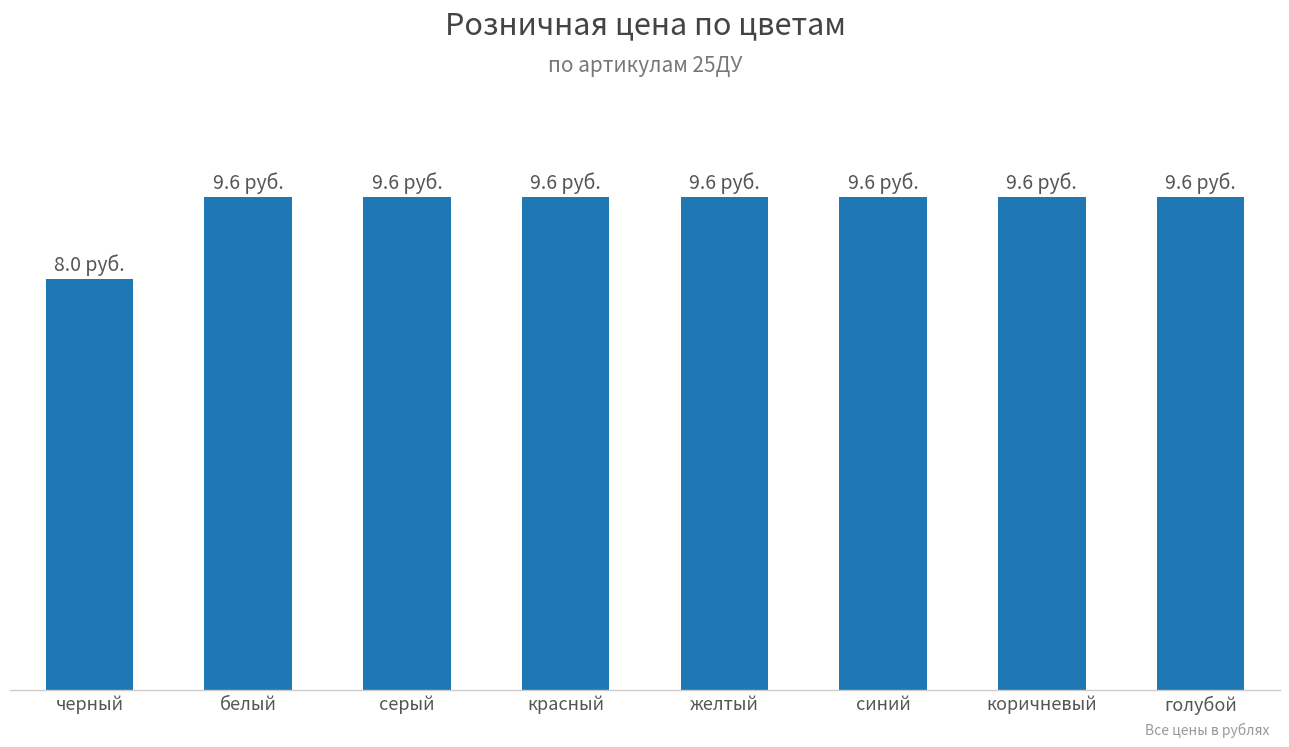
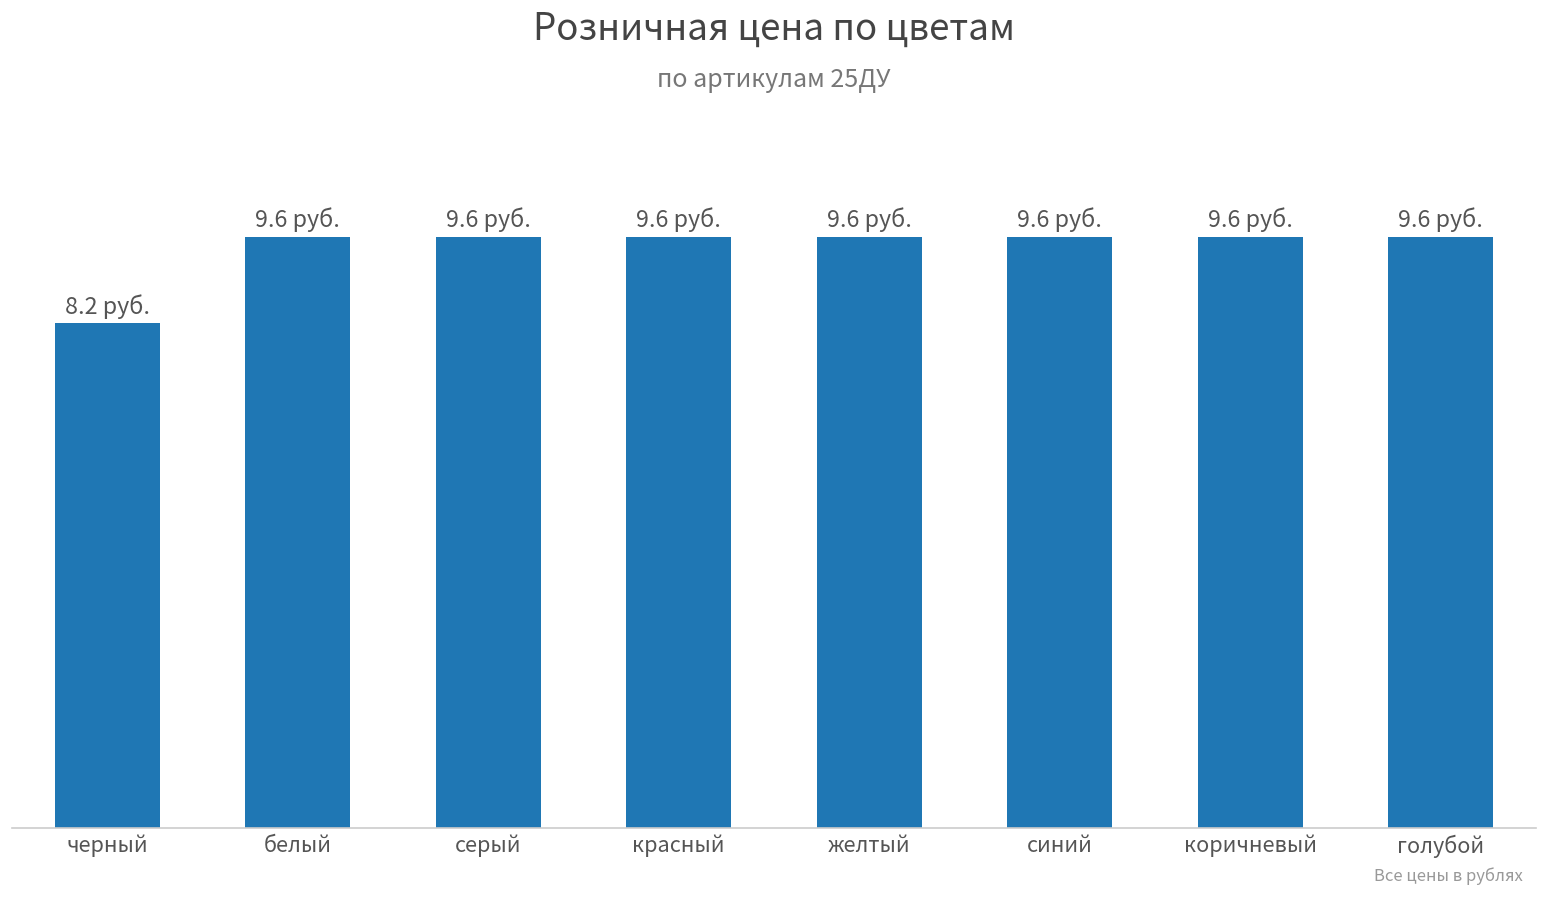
черный: 8.0 -> 8.2
